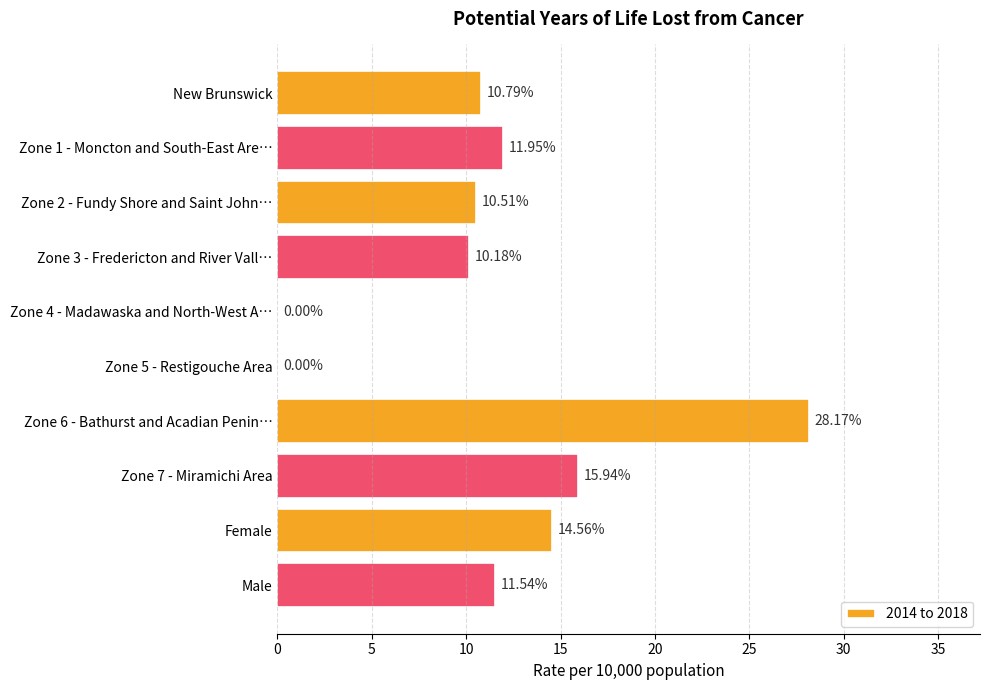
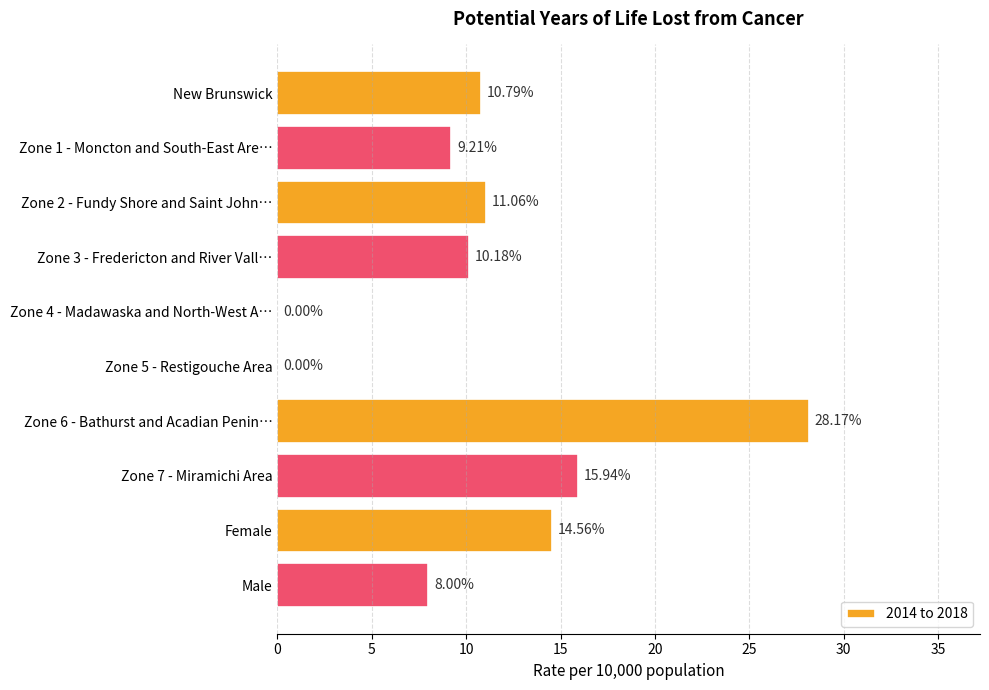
Zone 1 - Moncton and South-East Are…: 11.95% -> 9.21%
Zone 2 - Fundy Shore and Saint John…: 10.51% -> 11.06%
Male: 11.54% -> 8.00%
